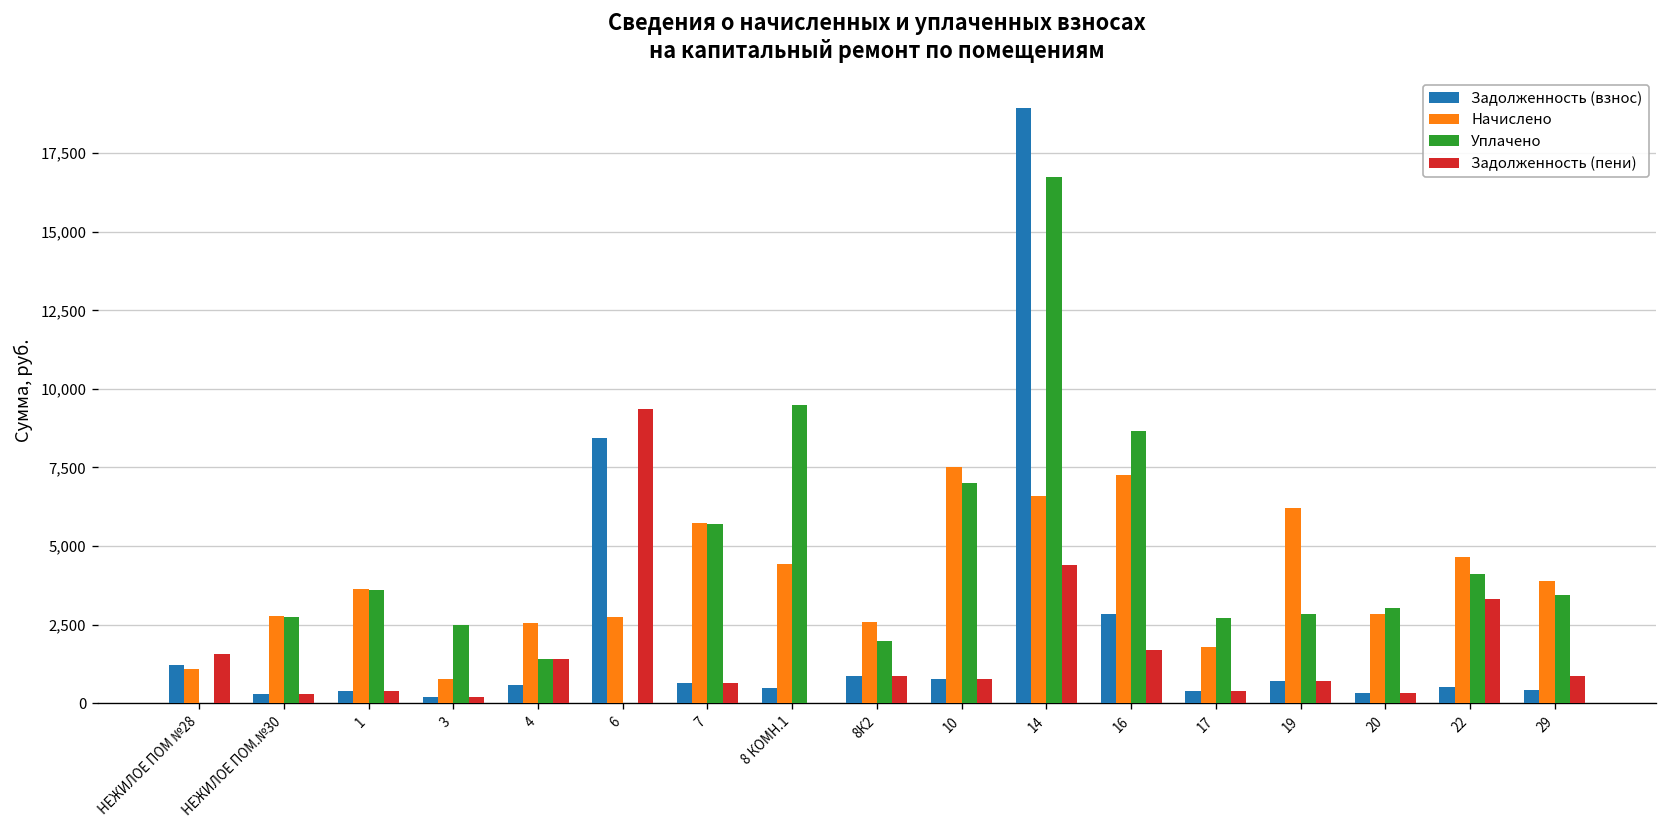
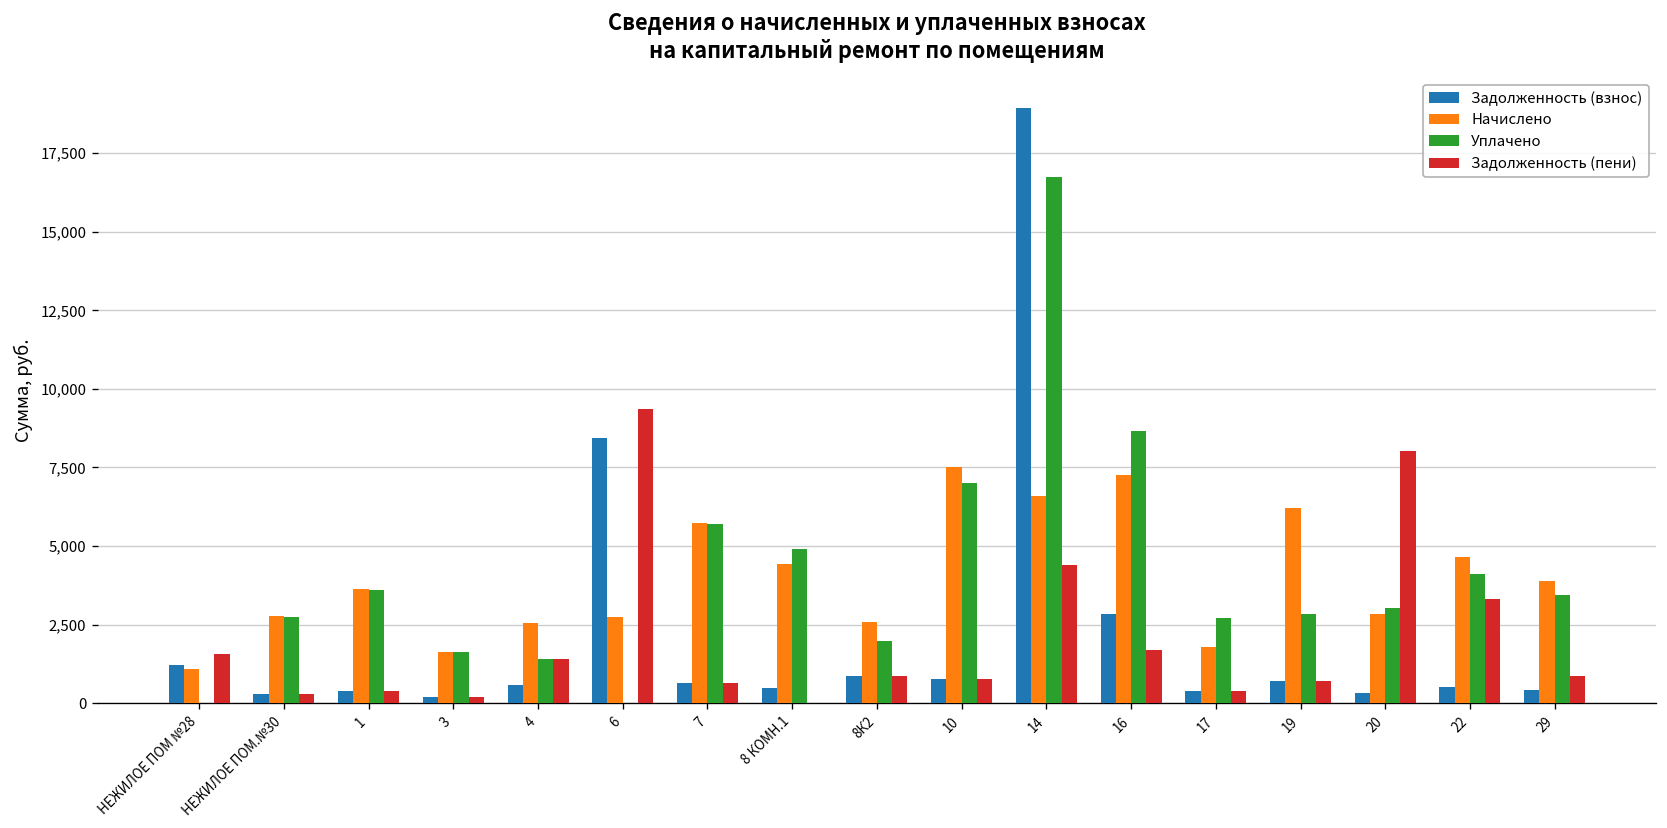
Начислено, 3: 800 -> 1,600
Уплачено, 3: 2,500 -> 1,600
Уплачено, 8 КОМН.1: 9,500 -> 4,900
Задолженность (пени), 20: 300 -> 8,000
